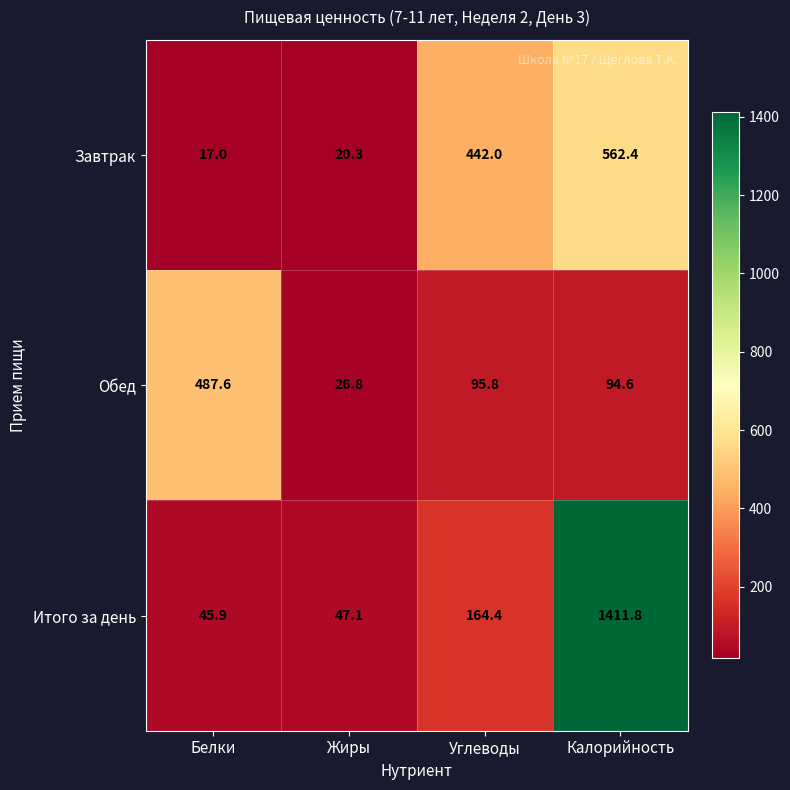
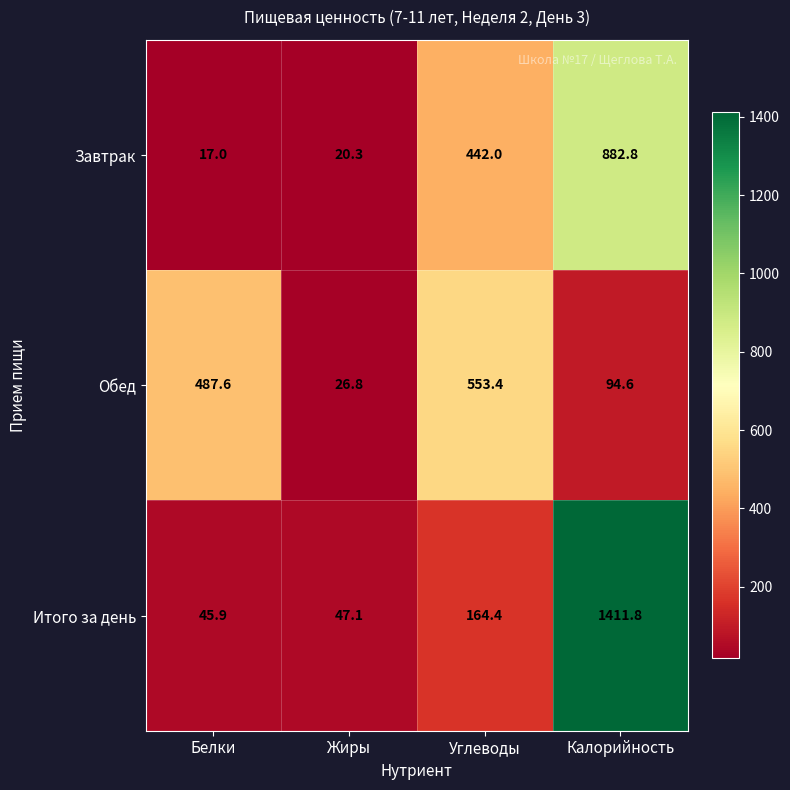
Завтрак, Калорийность: 562.4 -> 882.8
Обед, Углеводы: 95.8 -> 553.4
